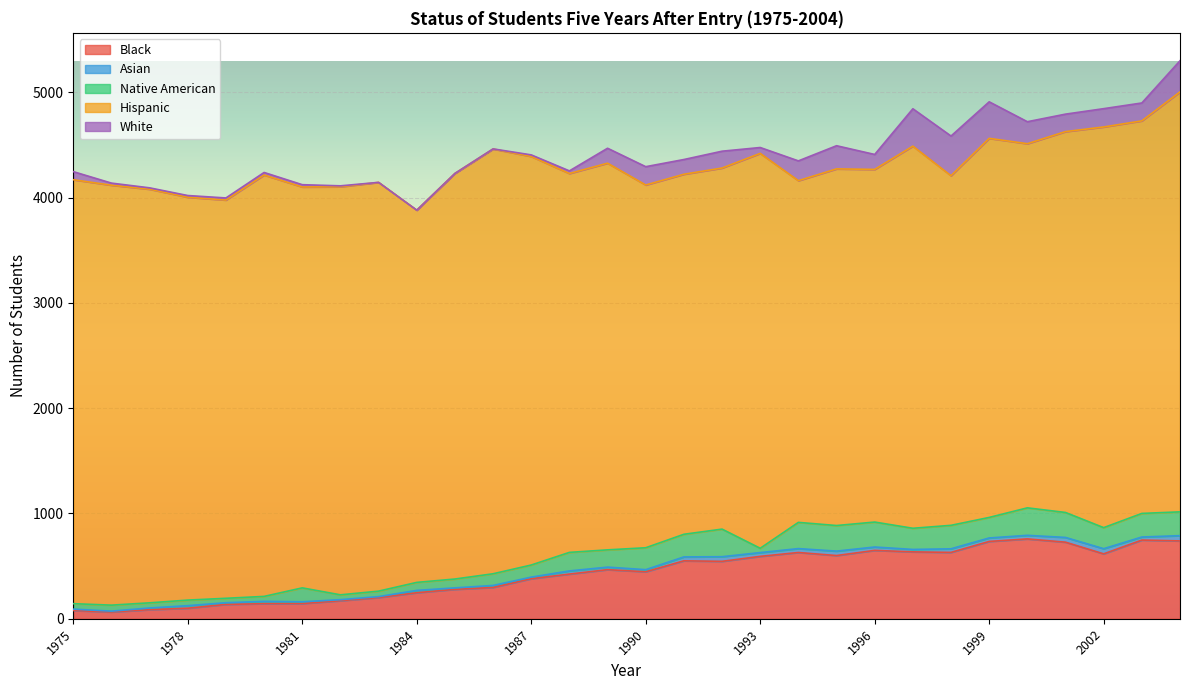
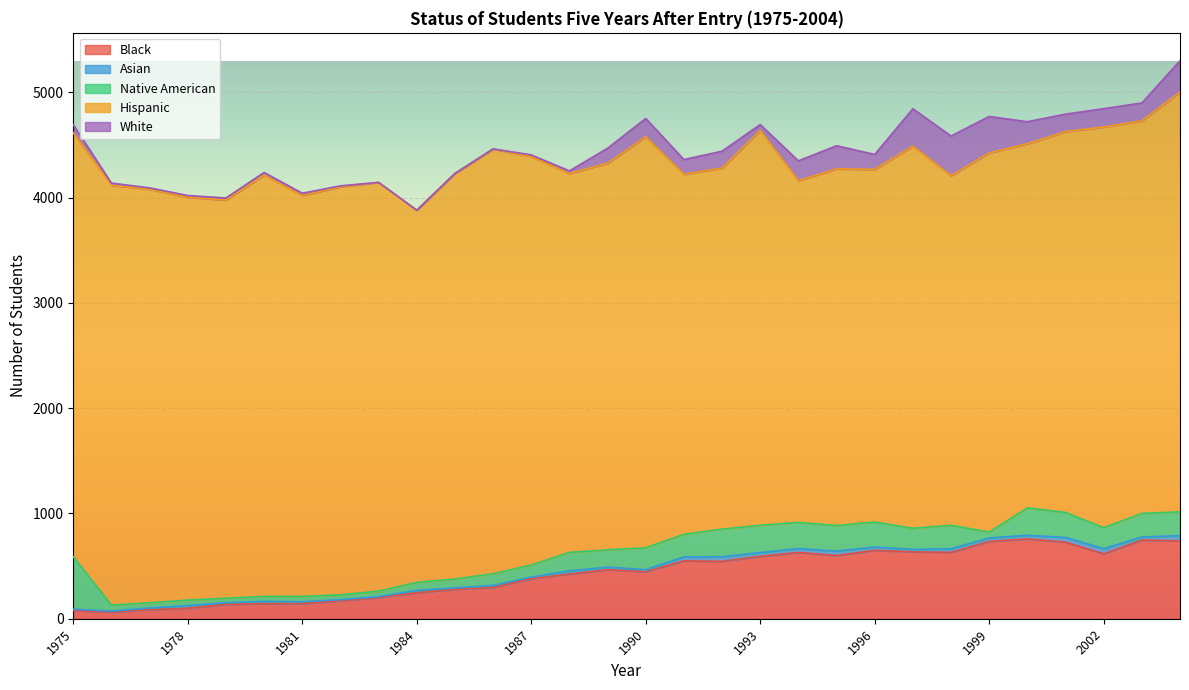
Native American, 1975: 50 -> 500
Native American, 1981: 130 -> 50
Hispanic, 1990: 3450 -> 3900
Native American, 1993: 40 -> 260
Native American, 1999: 200 -> 60
